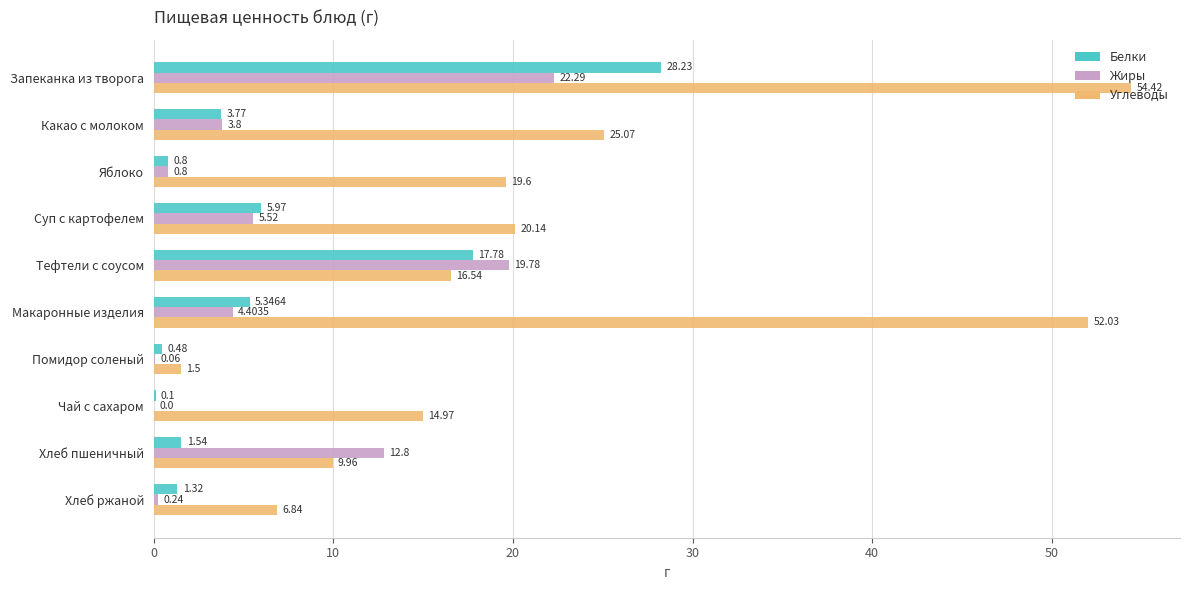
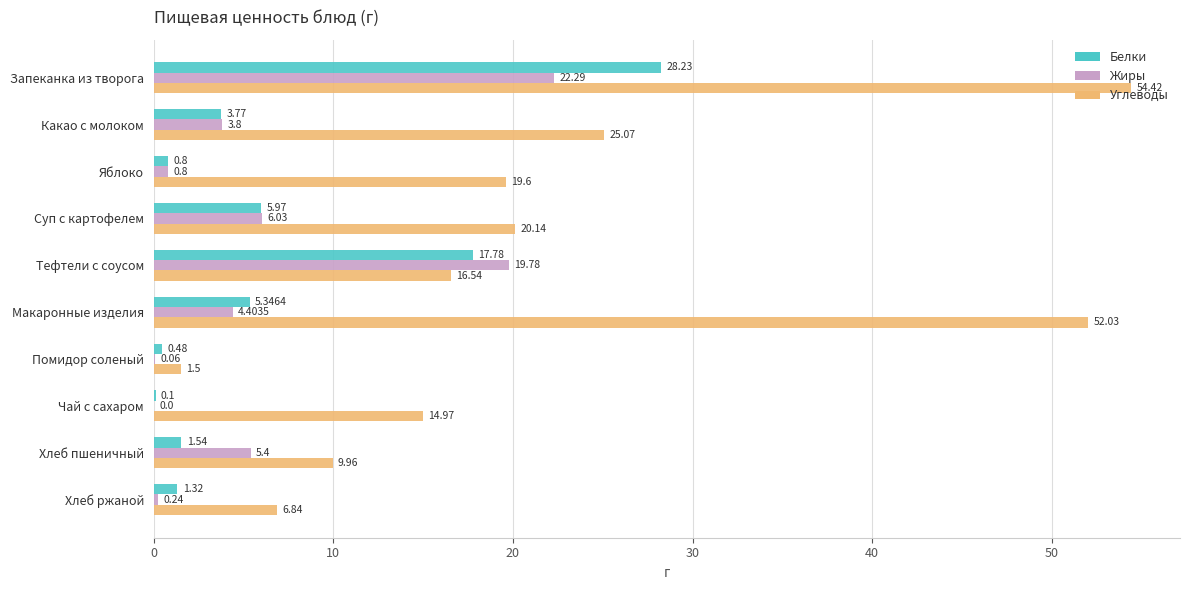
Жиры, Суп с картофелем: 5.52 -> 6.03
Жиры, Хлеб пшеничный: 12.8 -> 5.4
